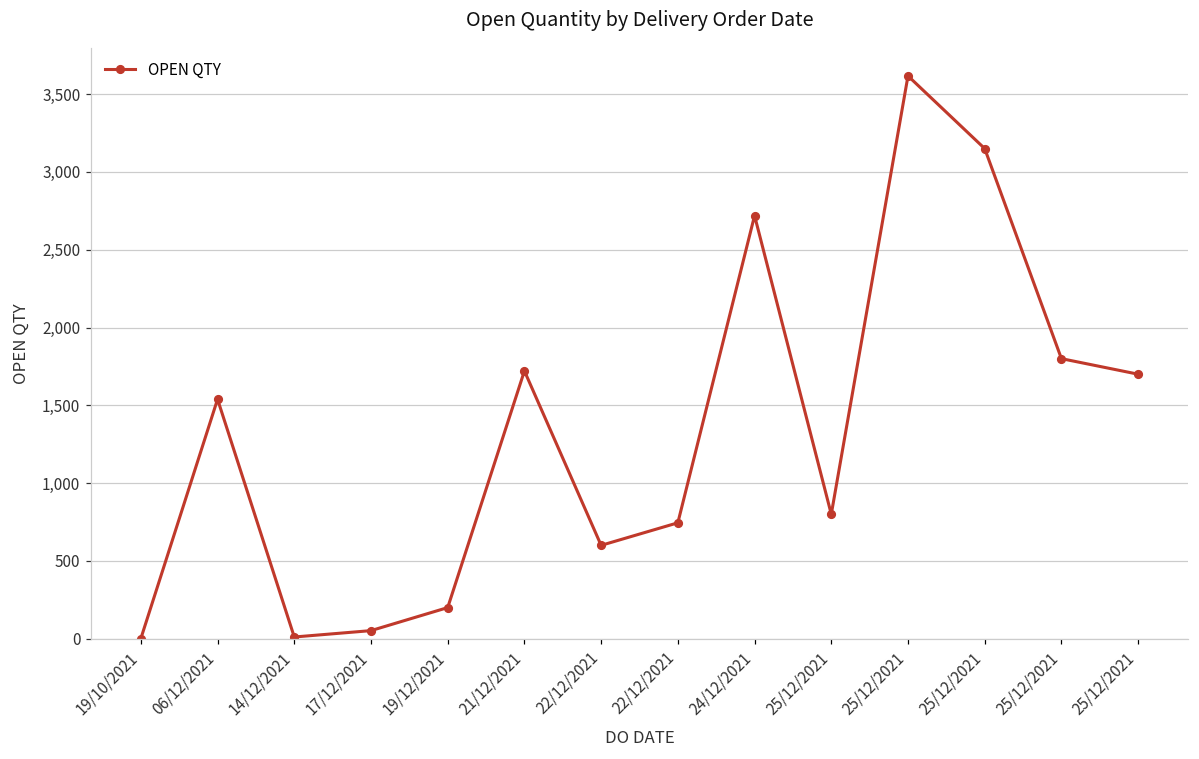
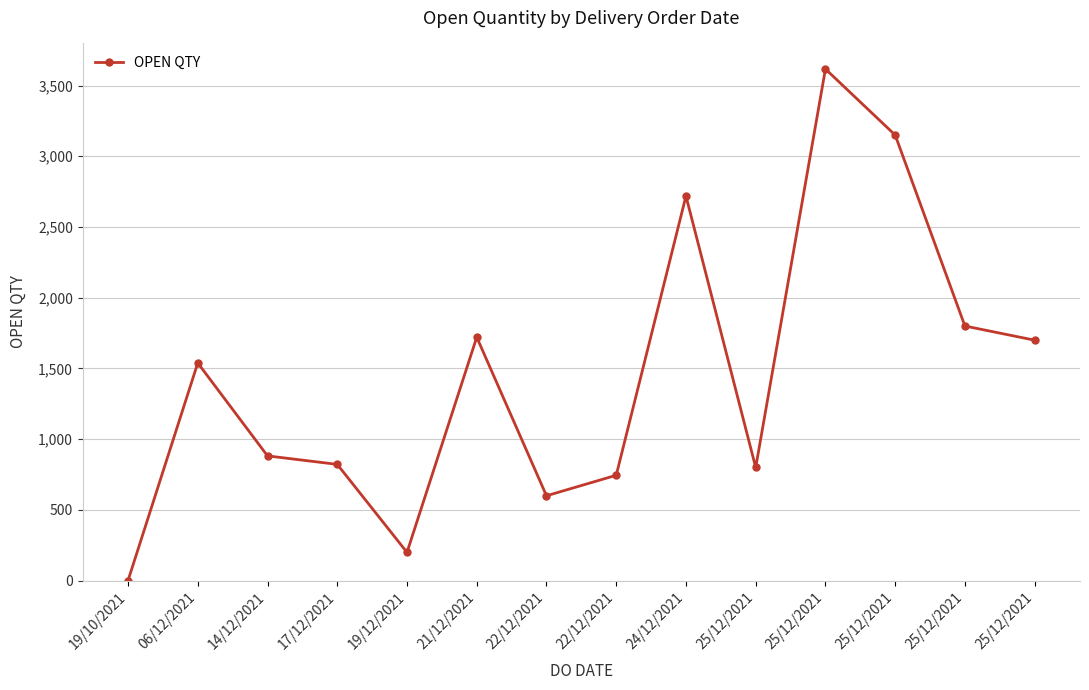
14/12/2021: 10 -> 880
17/12/2021: 50 -> 820
